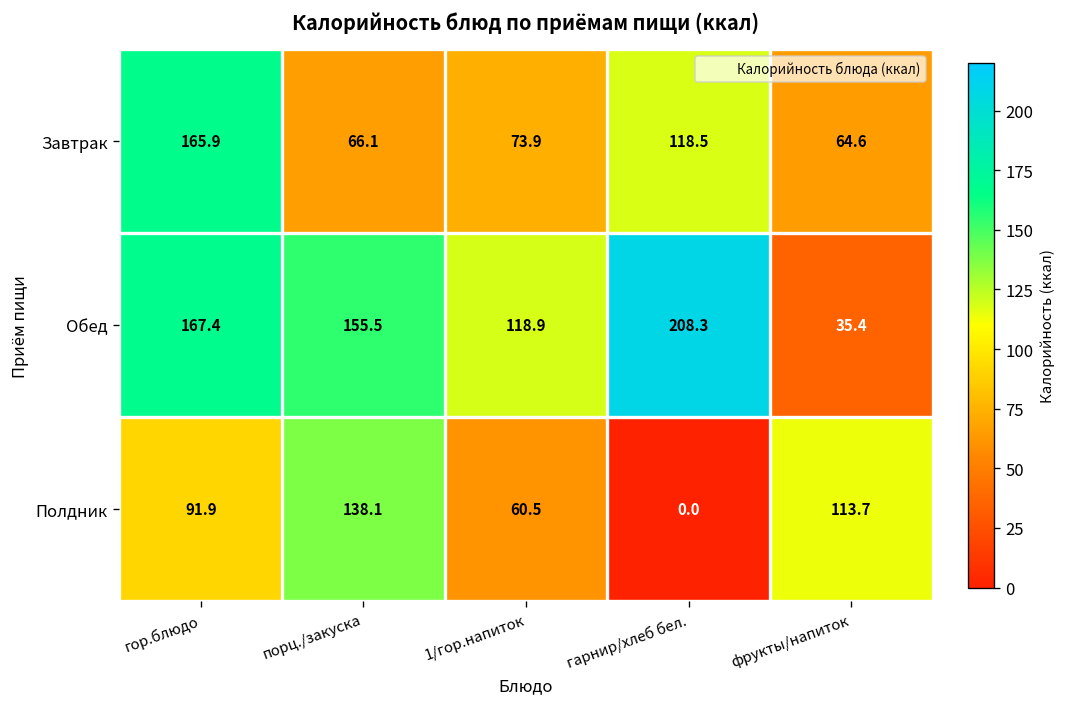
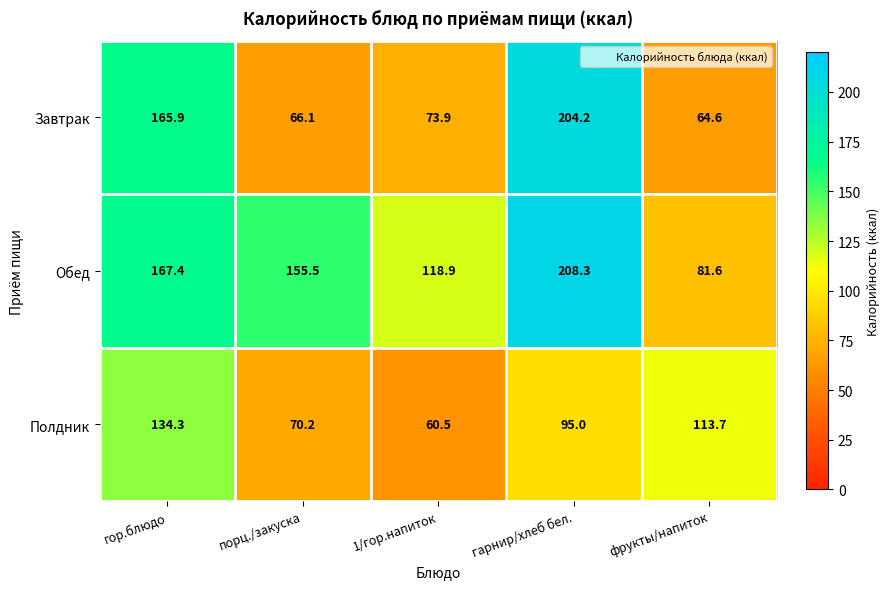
Завтрак, гарнир/хлеб бел.: 118.5 -> 204.2
Обед, фрукты/напиток: 35.4 -> 81.6
Полдник, гор.блюдо: 91.9 -> 134.3
Полдник, порц./закуска: 138.1 -> 70.2
Полдник, гарнир/хлеб бел.: 0.0 -> 95.0
